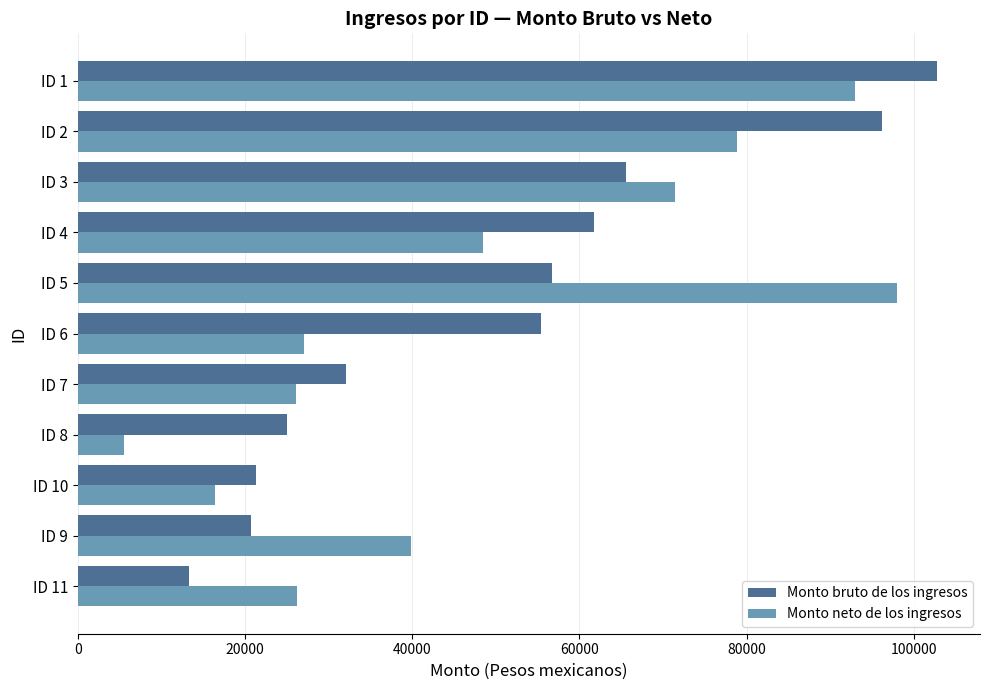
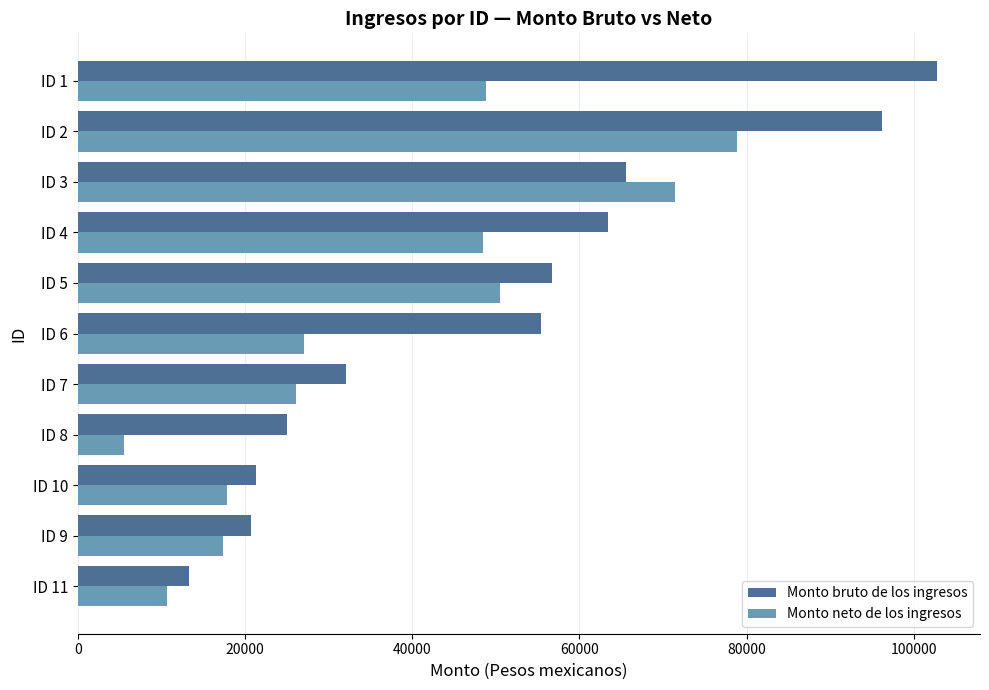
Monto neto de los ingresos, ID 1: 93000 -> 49000
Monto bruto de los ingresos, ID 4: 62000 -> 63000
Monto neto de los ingresos, ID 5: 98000 -> 50000
Monto neto de los ingresos, ID 10: 16000 -> 18000
Monto neto de los ingresos, ID 9: 40000 -> 17000
Monto neto de los ingresos, ID 11: 26000 -> 11000
